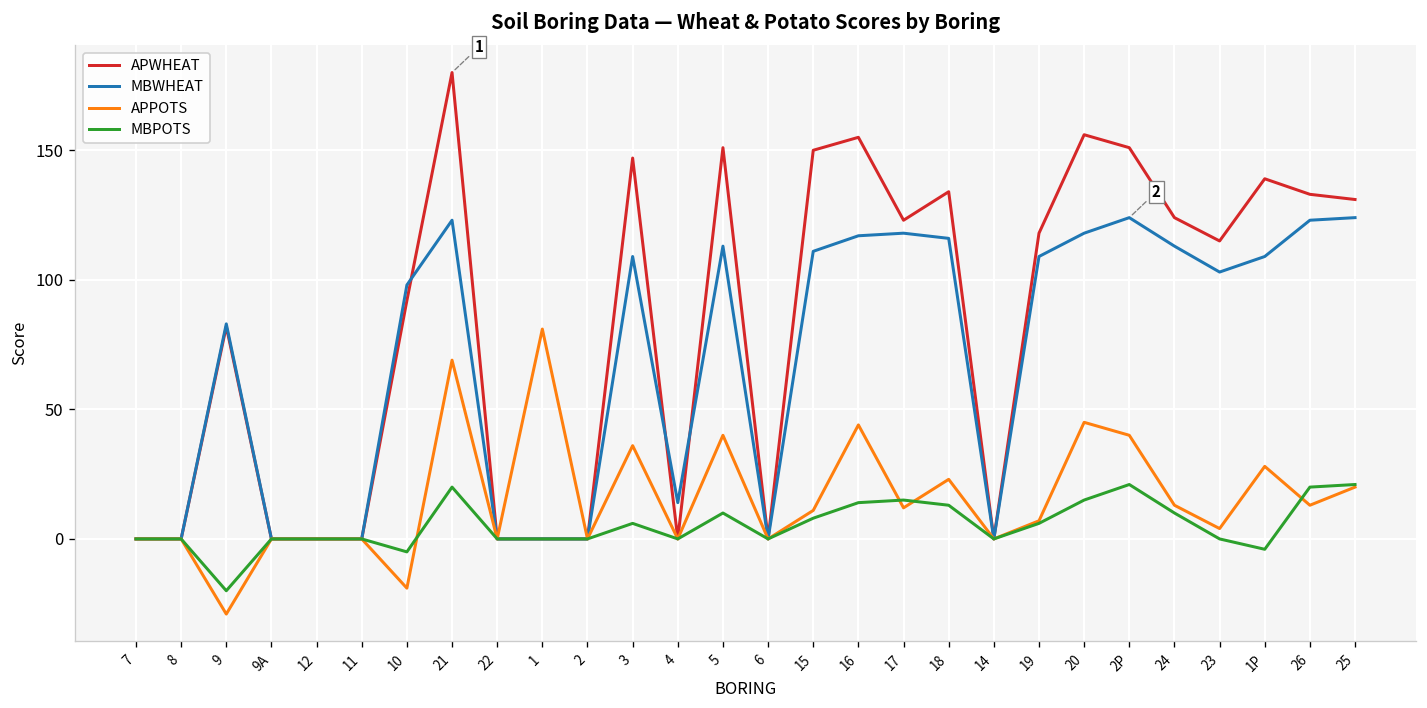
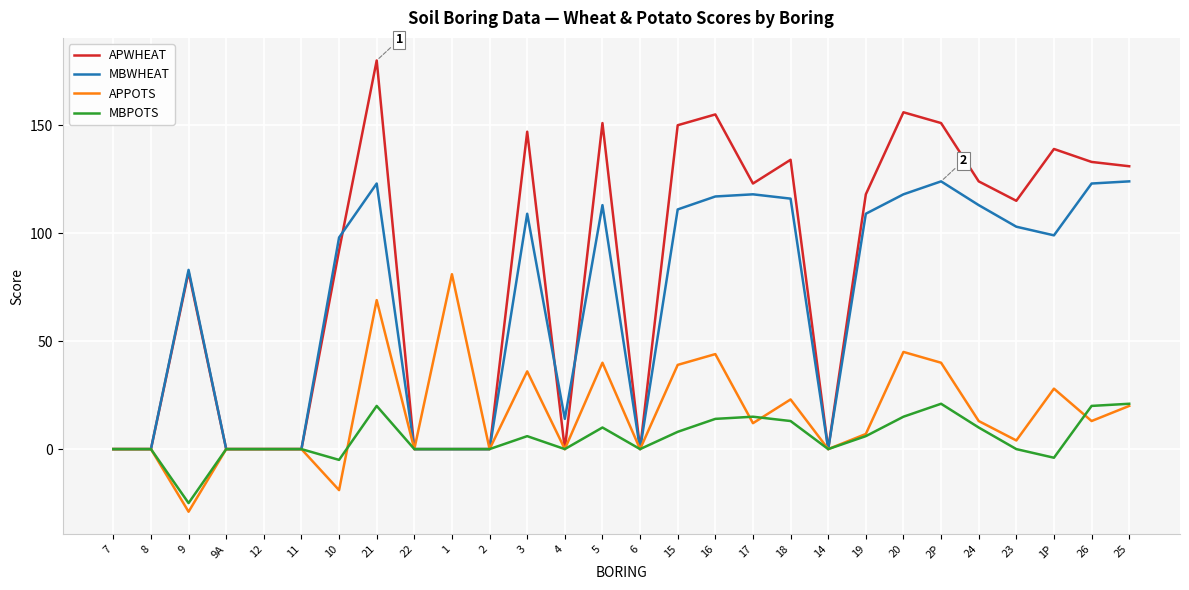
MBPOTS, 9: -20 -> -25
APPOTS, 15: 11 -> 39
MBWHEAT, 1P: 109 -> 99
